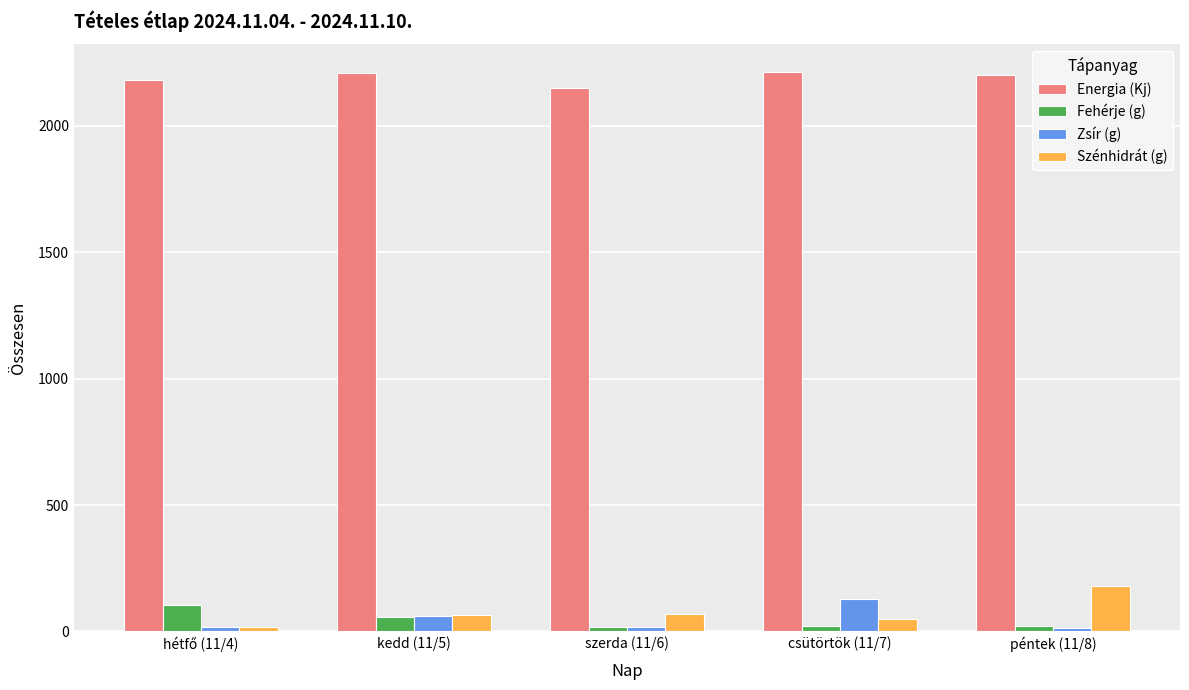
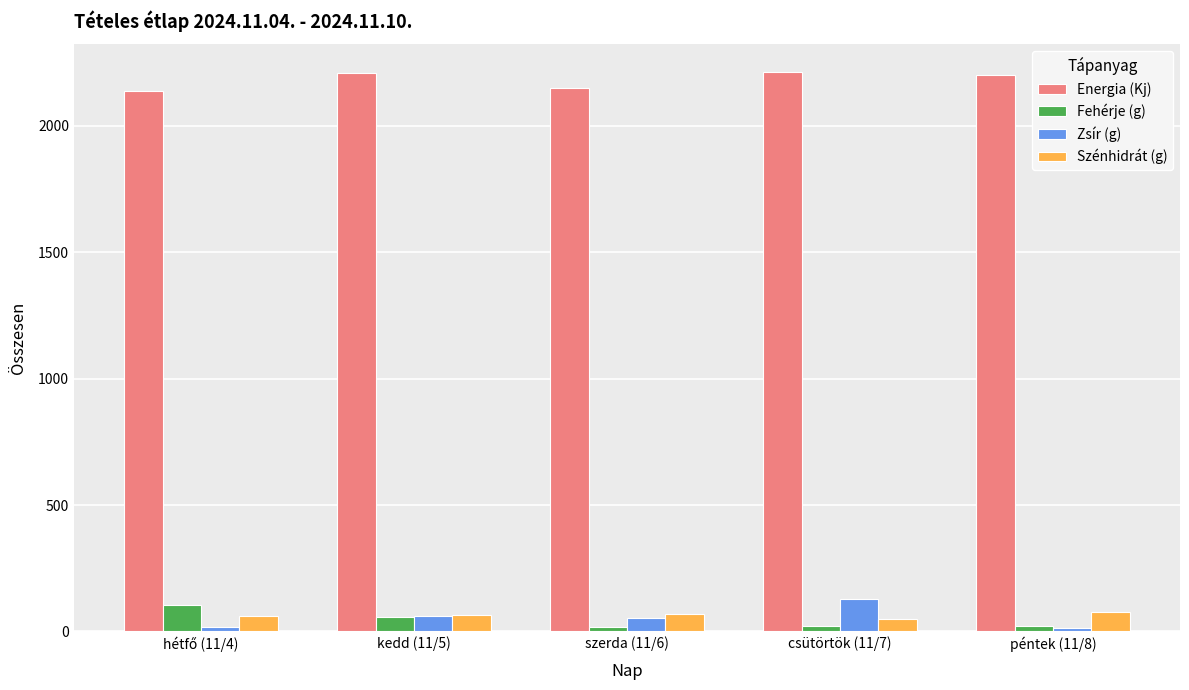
Energia (Kj), hétfő (11/4): 2180 -> 2140
Szénhidrát (g), hétfő (11/4): 20 -> 60
Zsír (g), szerda (11/6): 20 -> 50
Szénhidrát (g), péntek (11/8): 180 -> 80
